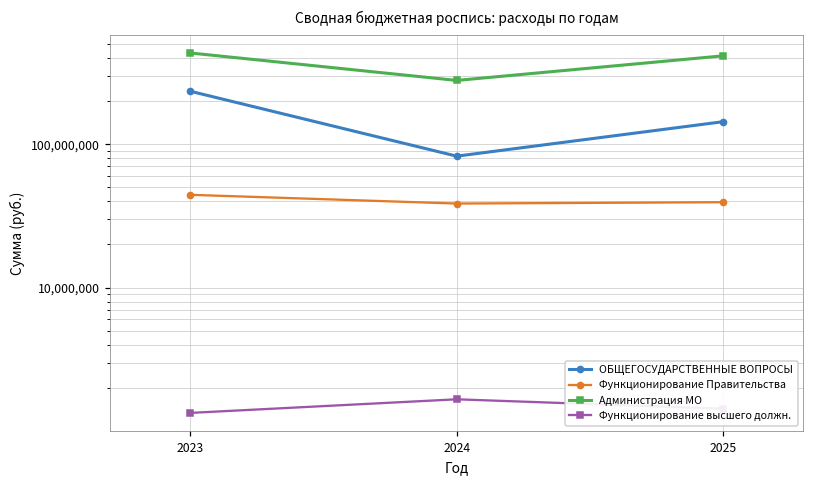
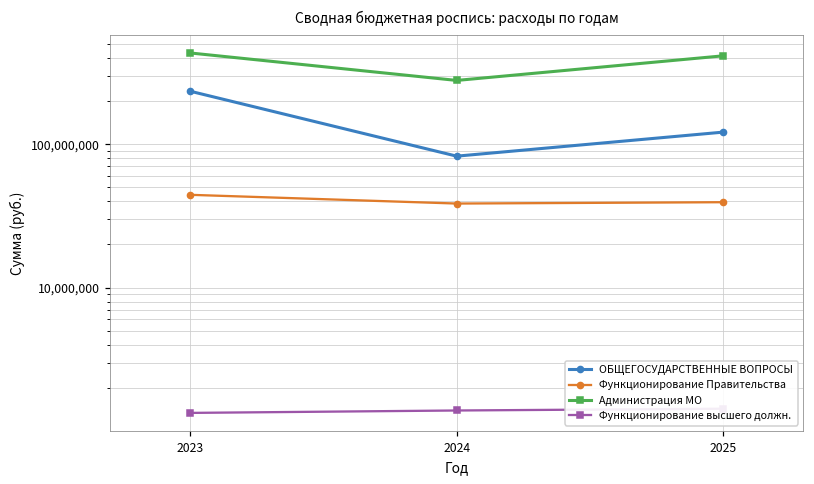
Функционирование высшего должн., 2024: 1,700,000 -> 1,400,000
ОБЩЕГОСУДАРСТВЕННЫЕ ВОПРОСЫ, 2025: 140,000,000 -> 120,000,000
